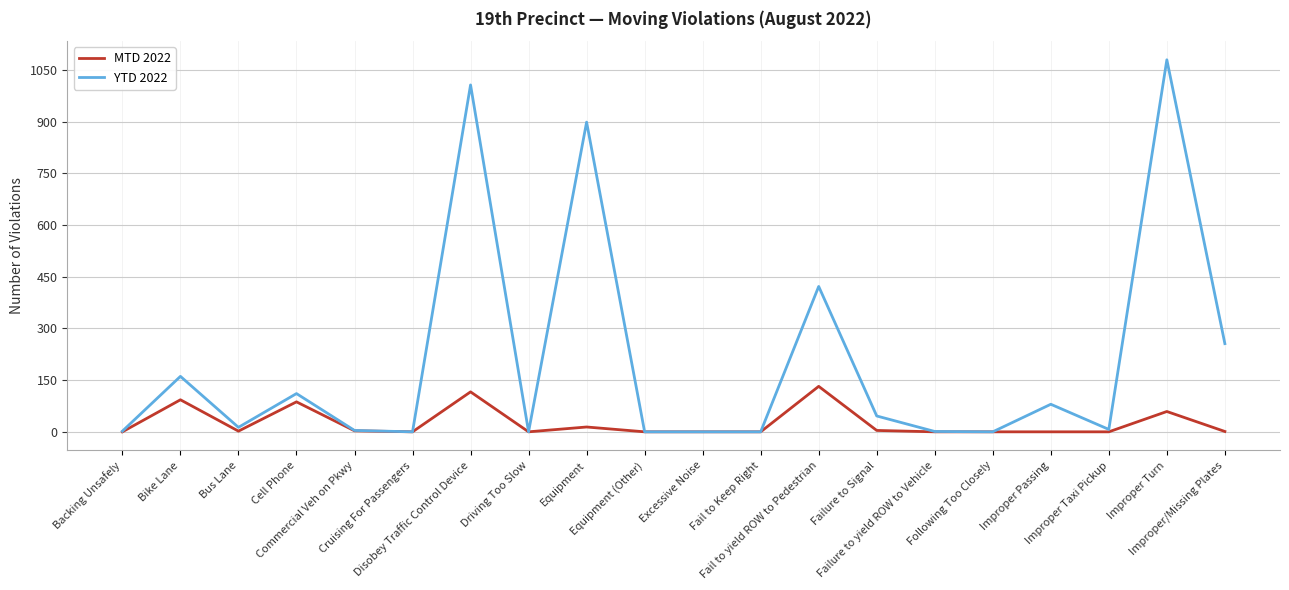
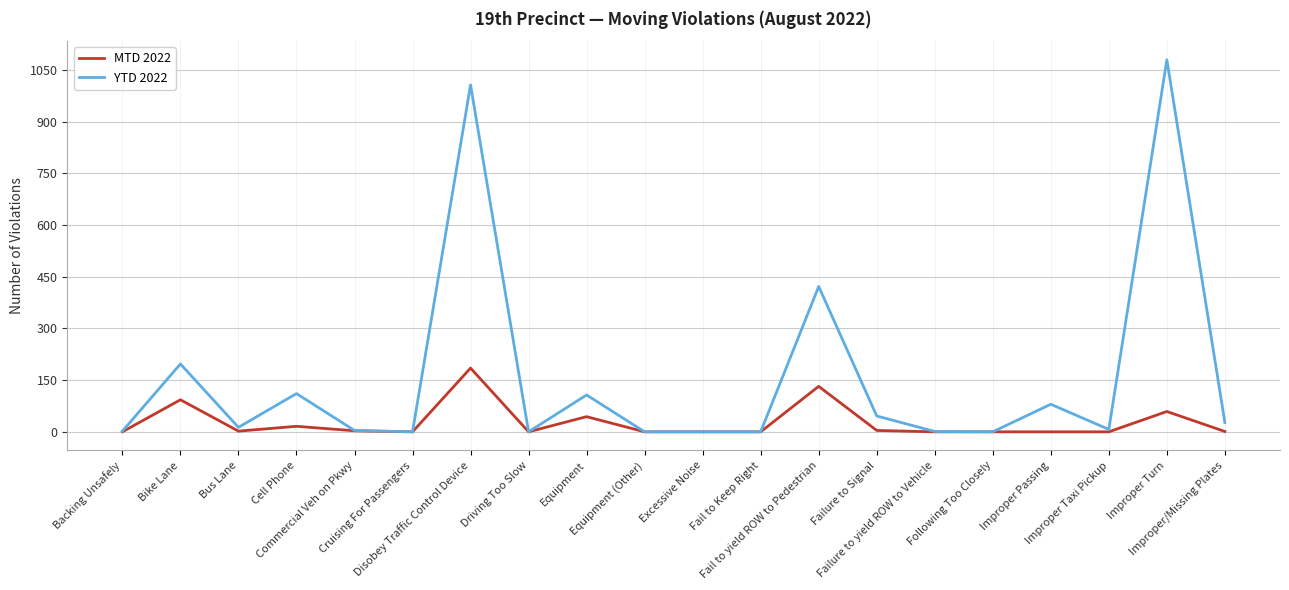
YTD 2022, Bike Lane: 160 -> 200
MTD 2022, Cell Phone: 90 -> 20
MTD 2022, Disobey Traffic Control Device: 120 -> 190
MTD 2022, Equipment: 10 -> 40
YTD 2022, Equipment: 900 -> 110
YTD 2022, Improper/Missing Plates: 260 -> 30
